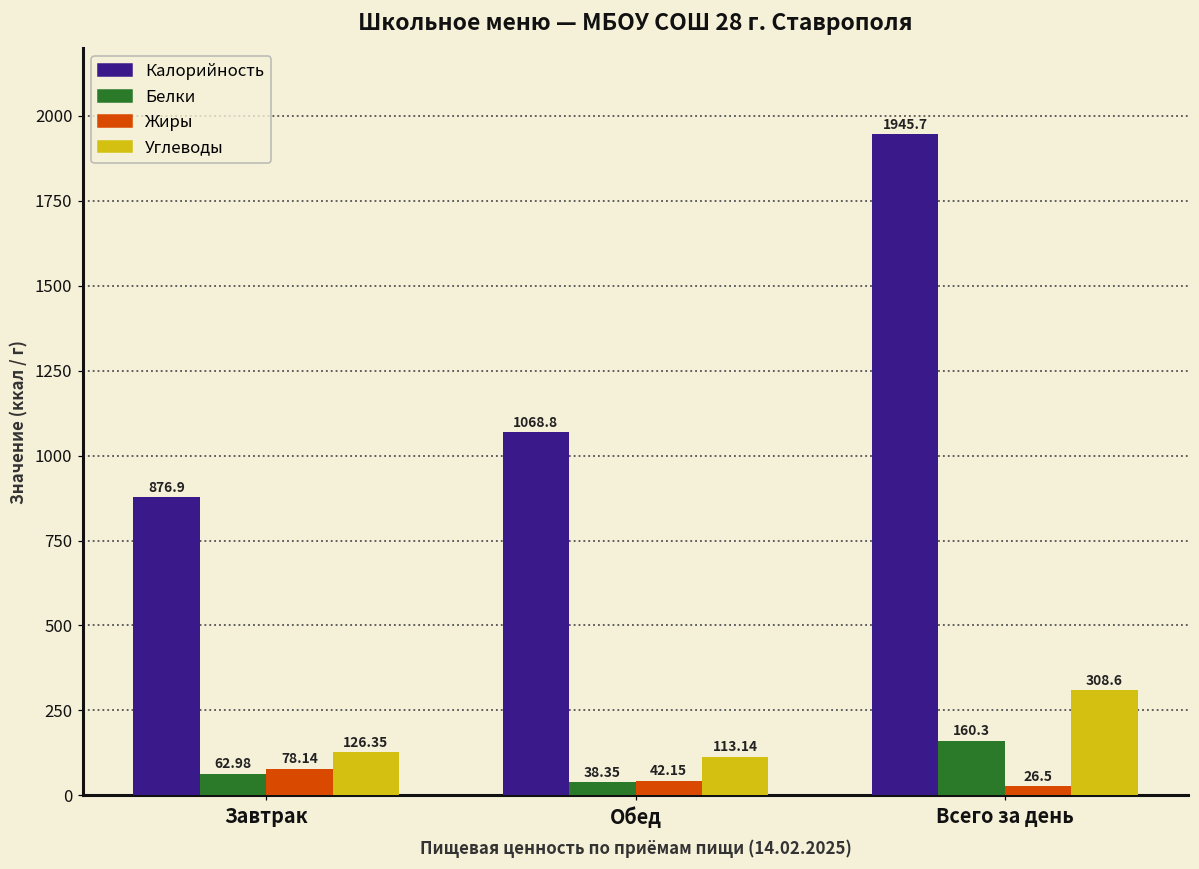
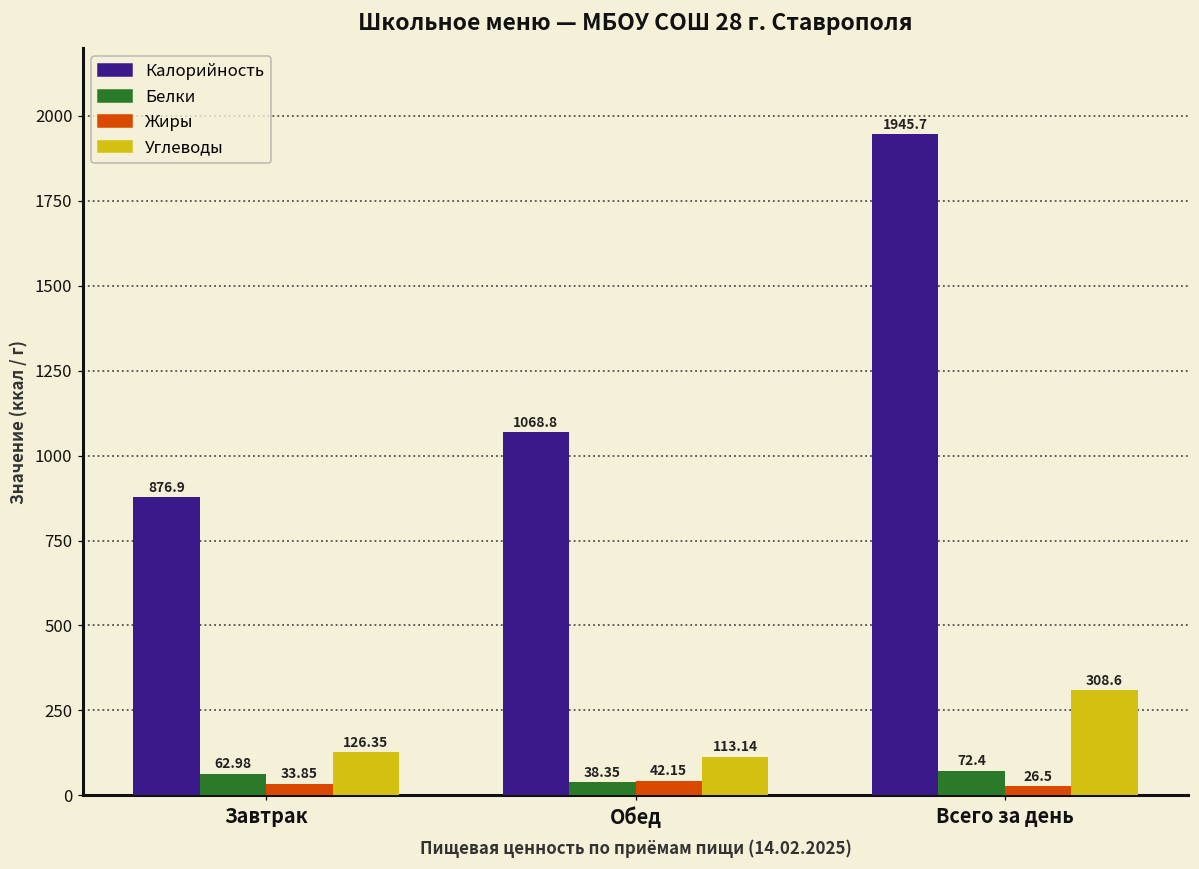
Жиры, Завтрак: 78.14 -> 33.85
Белки, Всего за день: 160.3 -> 72.4
